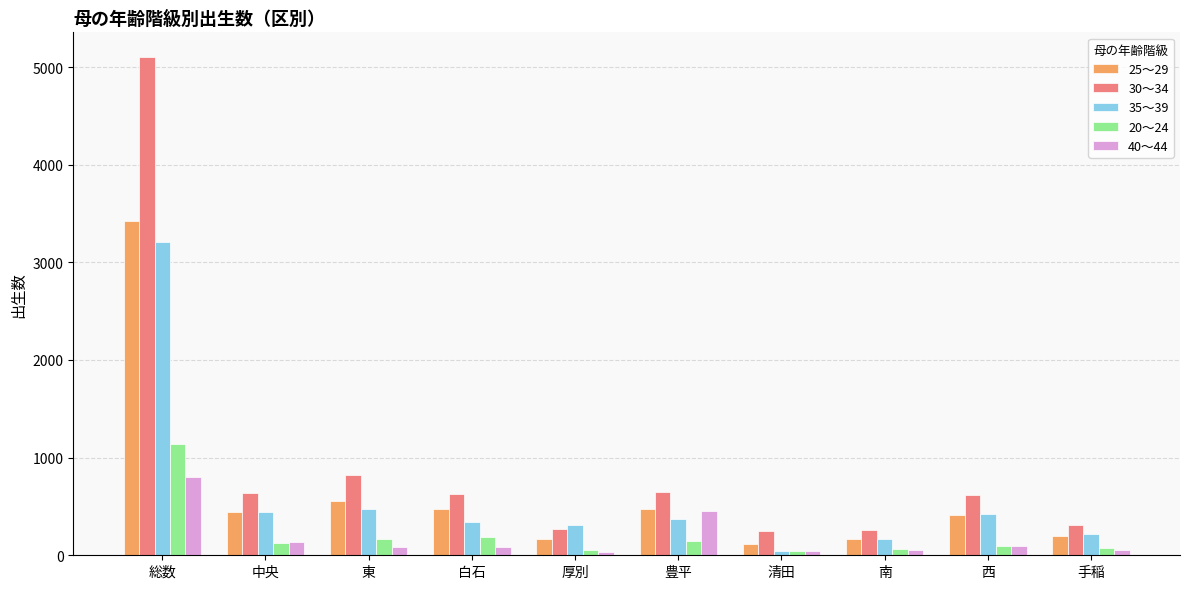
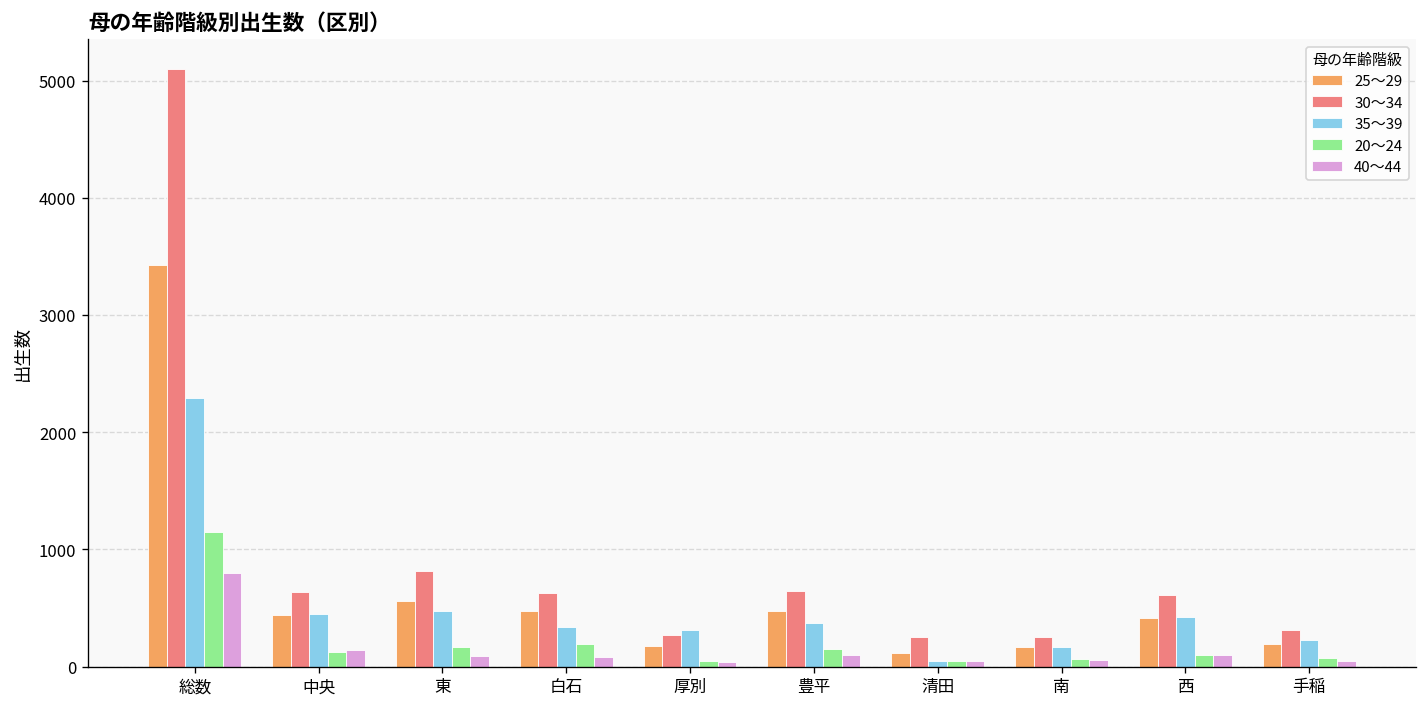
35～39, 総数: 3200 -> 2300
40～44, 豊平: 500 -> 100
